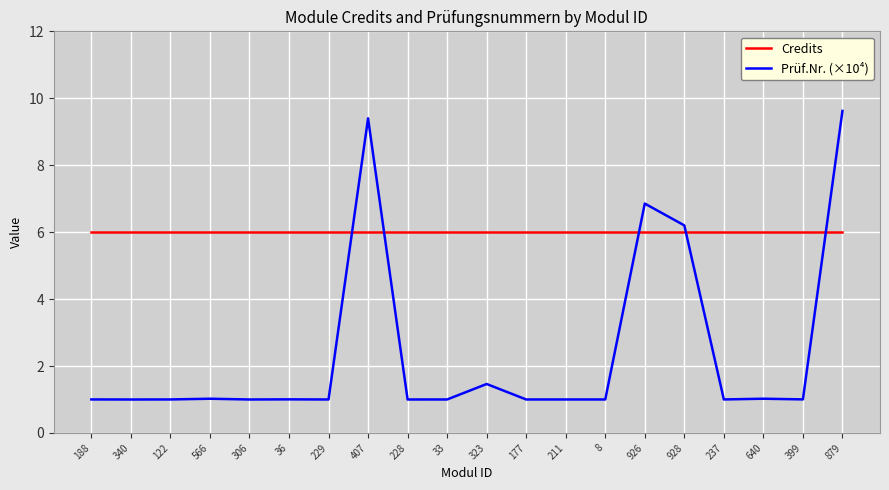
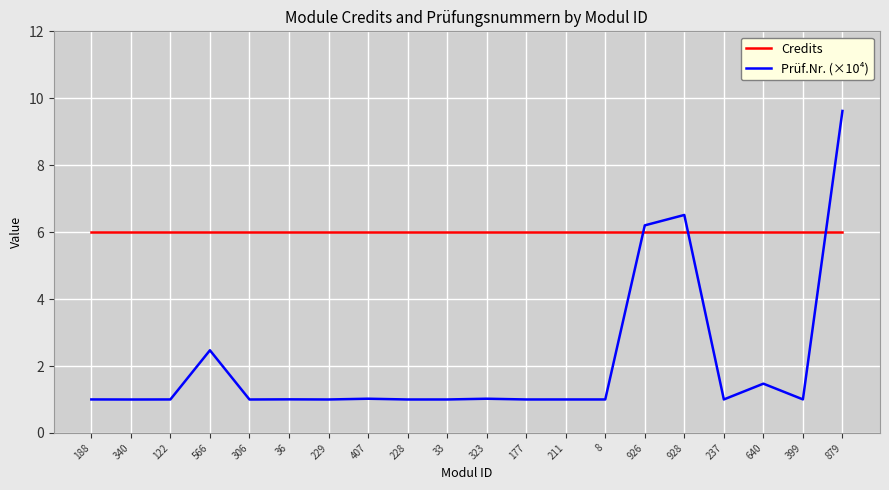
Prüf.Nr. (×10⁴), 566: 1.0 -> 2.5
Prüf.Nr. (×10⁴), 407: 9.4 -> 1.0
Prüf.Nr. (×10⁴), 323: 1.5 -> 1.0
Prüf.Nr. (×10⁴), 926: 6.9 -> 6.2
Prüf.Nr. (×10⁴), 928: 6.2 -> 6.5
Prüf.Nr. (×10⁴), 640: 1.0 -> 1.5
